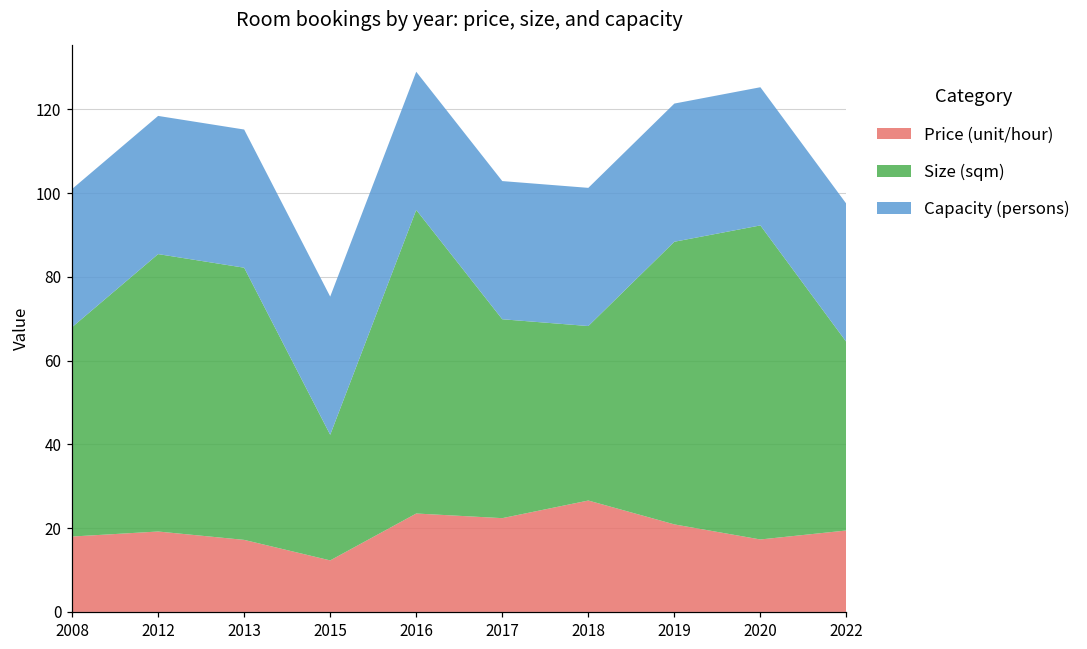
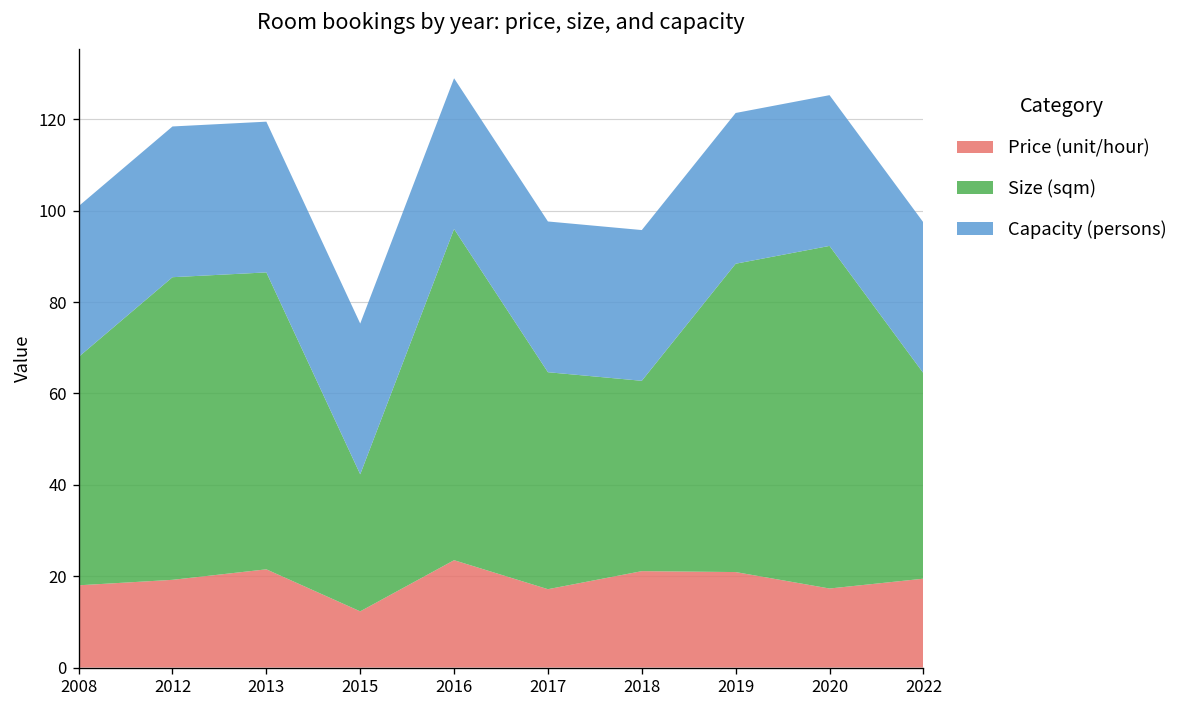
Price (unit/hour), 2013: 17 -> 22
Price (unit/hour), 2017: 22 -> 17
Price (unit/hour), 2018: 27 -> 21
